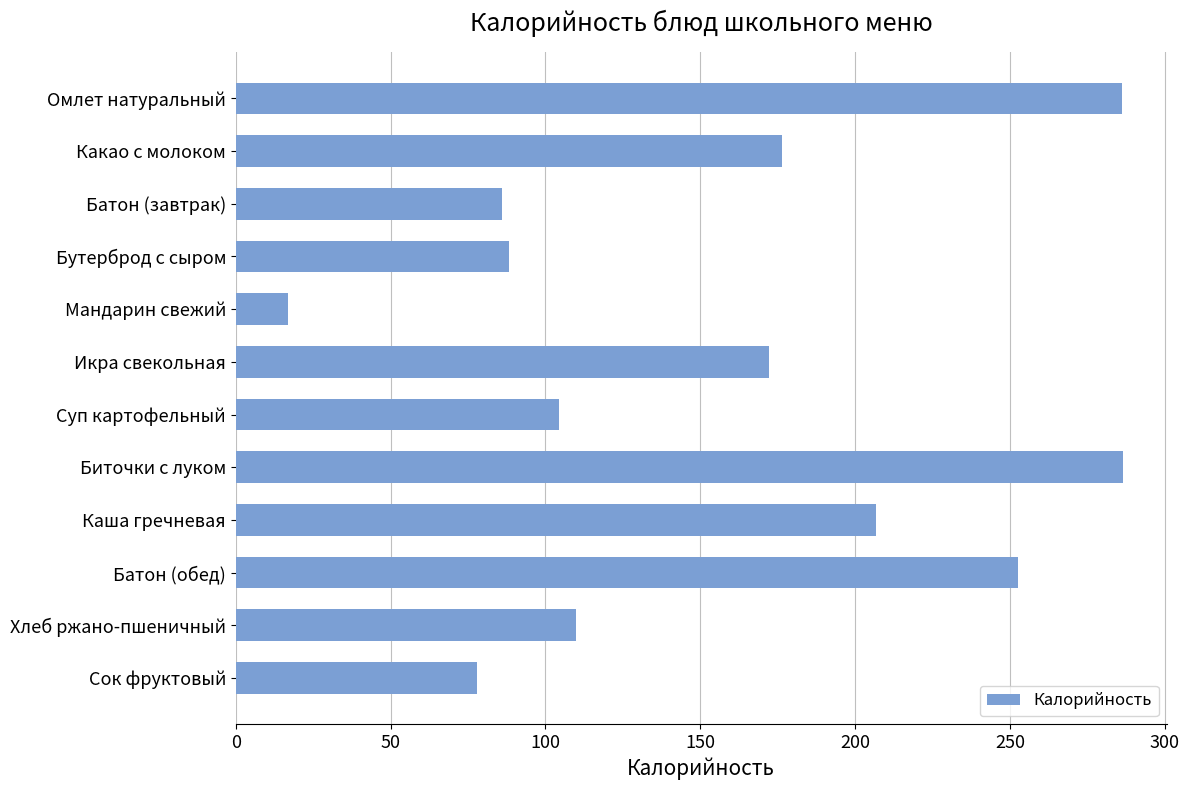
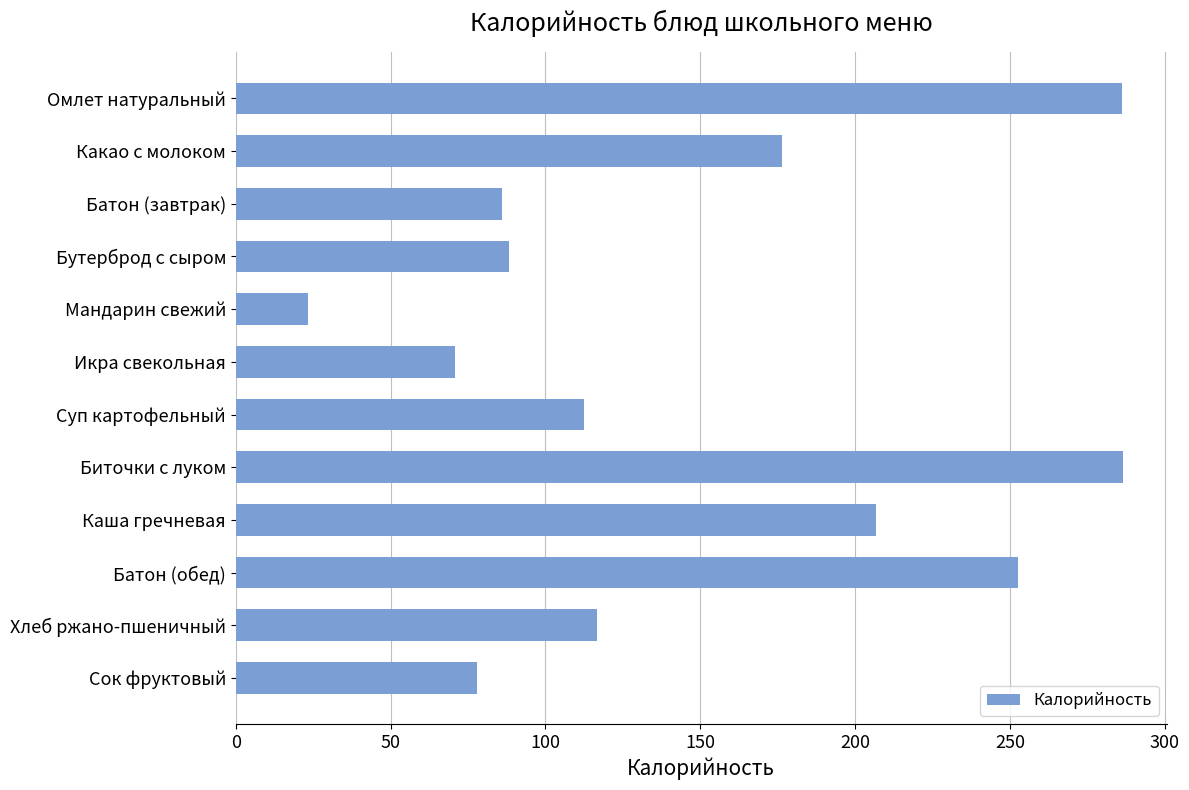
Мандарин свежий: 17 -> 23
Икра свекольная: 172 -> 71
Суп картофельный: 104 -> 112
Хлеб ржано-пшеничный: 110 -> 117
